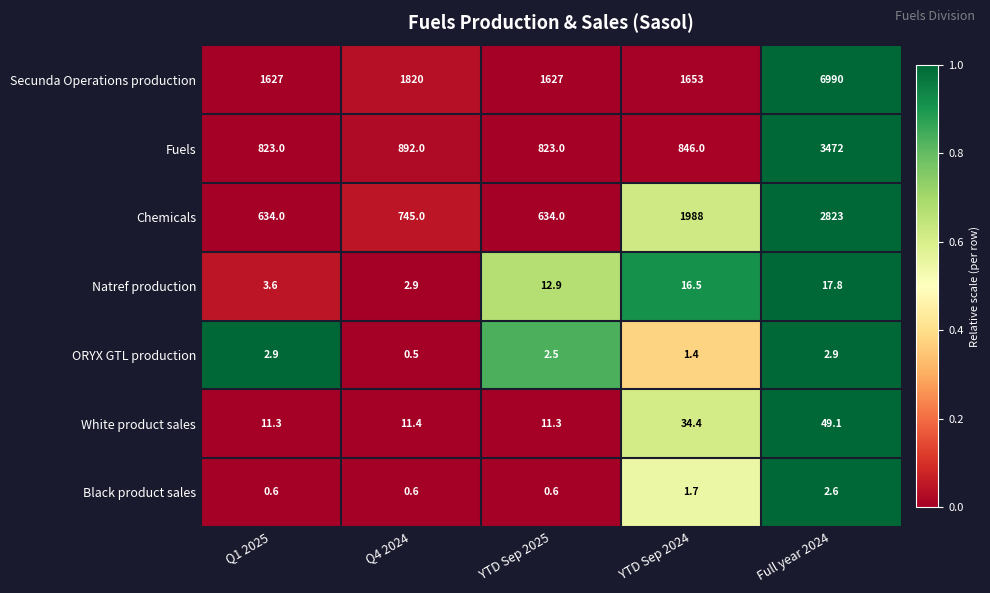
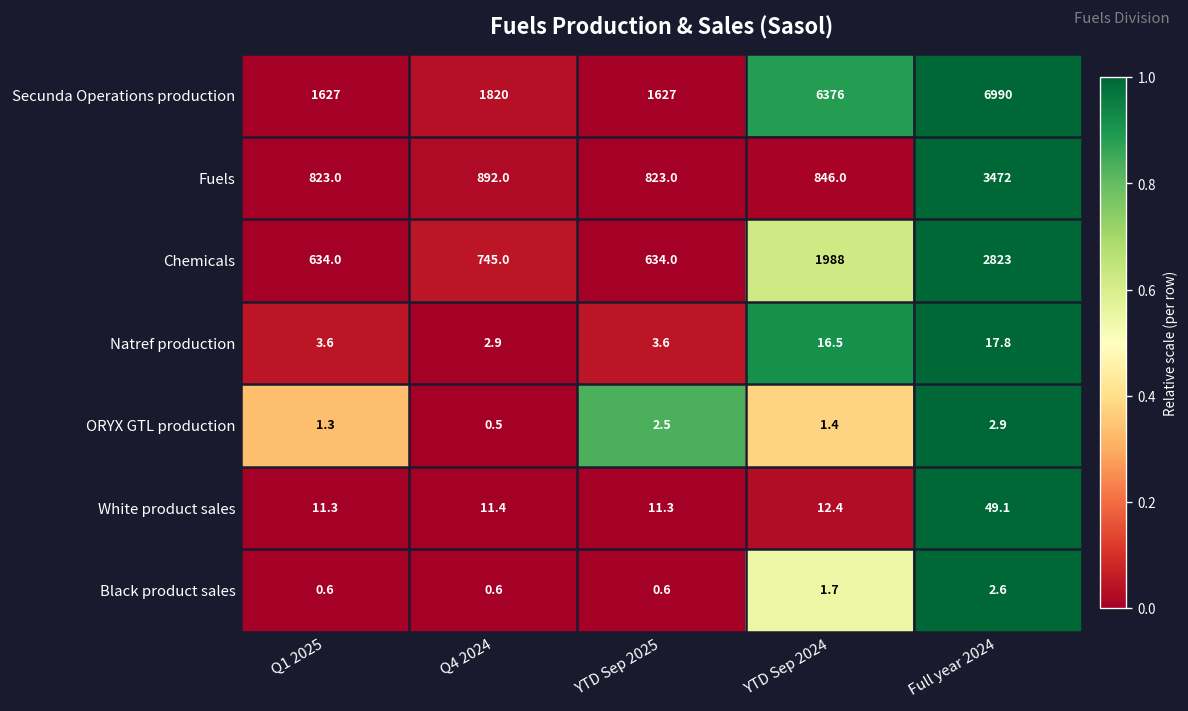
Secunda Operations production, YTD Sep 2024: 1653 -> 6376
Natref production, YTD Sep 2025: 12.9 -> 3.6
ORYX GTL production, Q1 2025: 2.9 -> 1.3
White product sales, YTD Sep 2024: 34.4 -> 12.4
